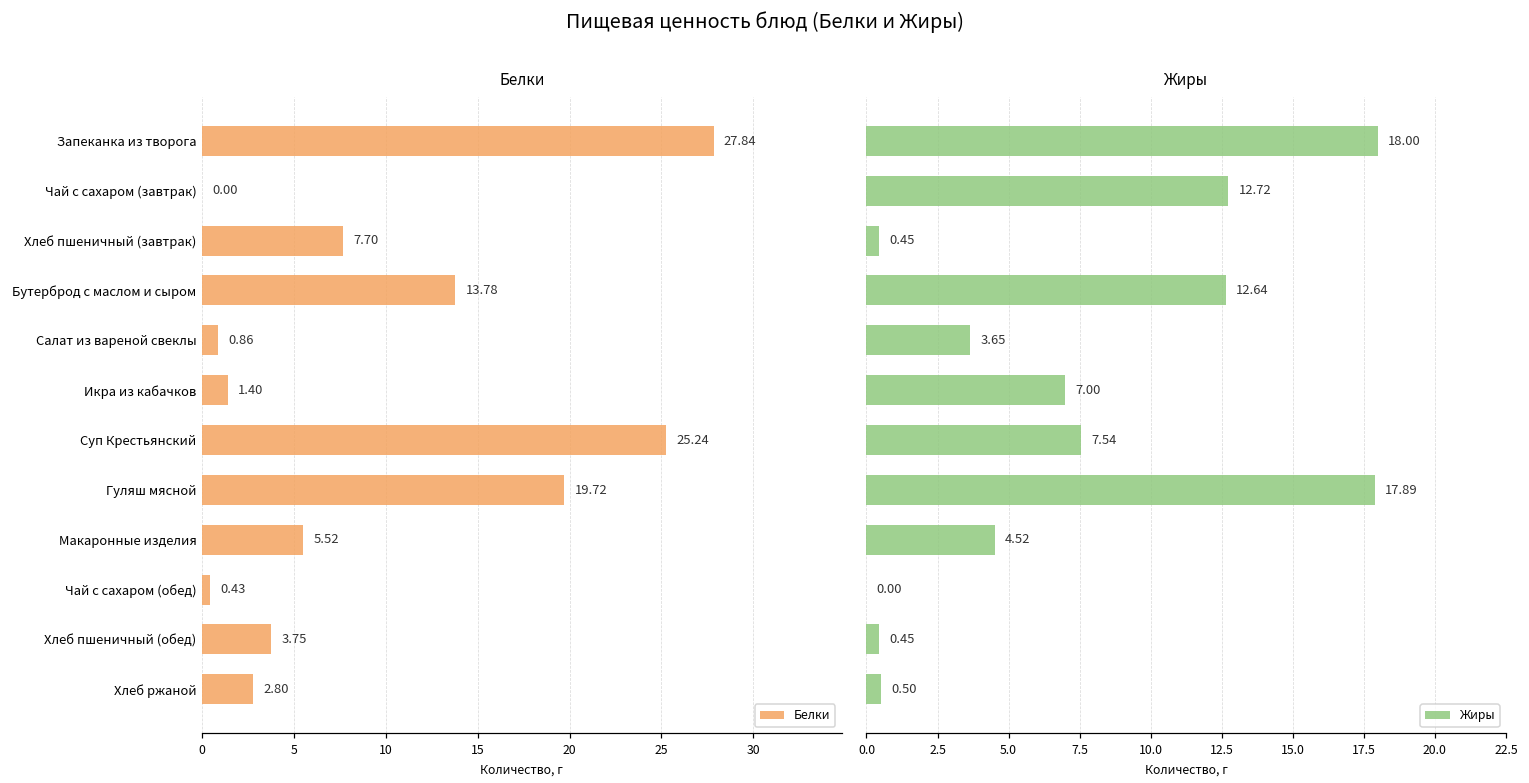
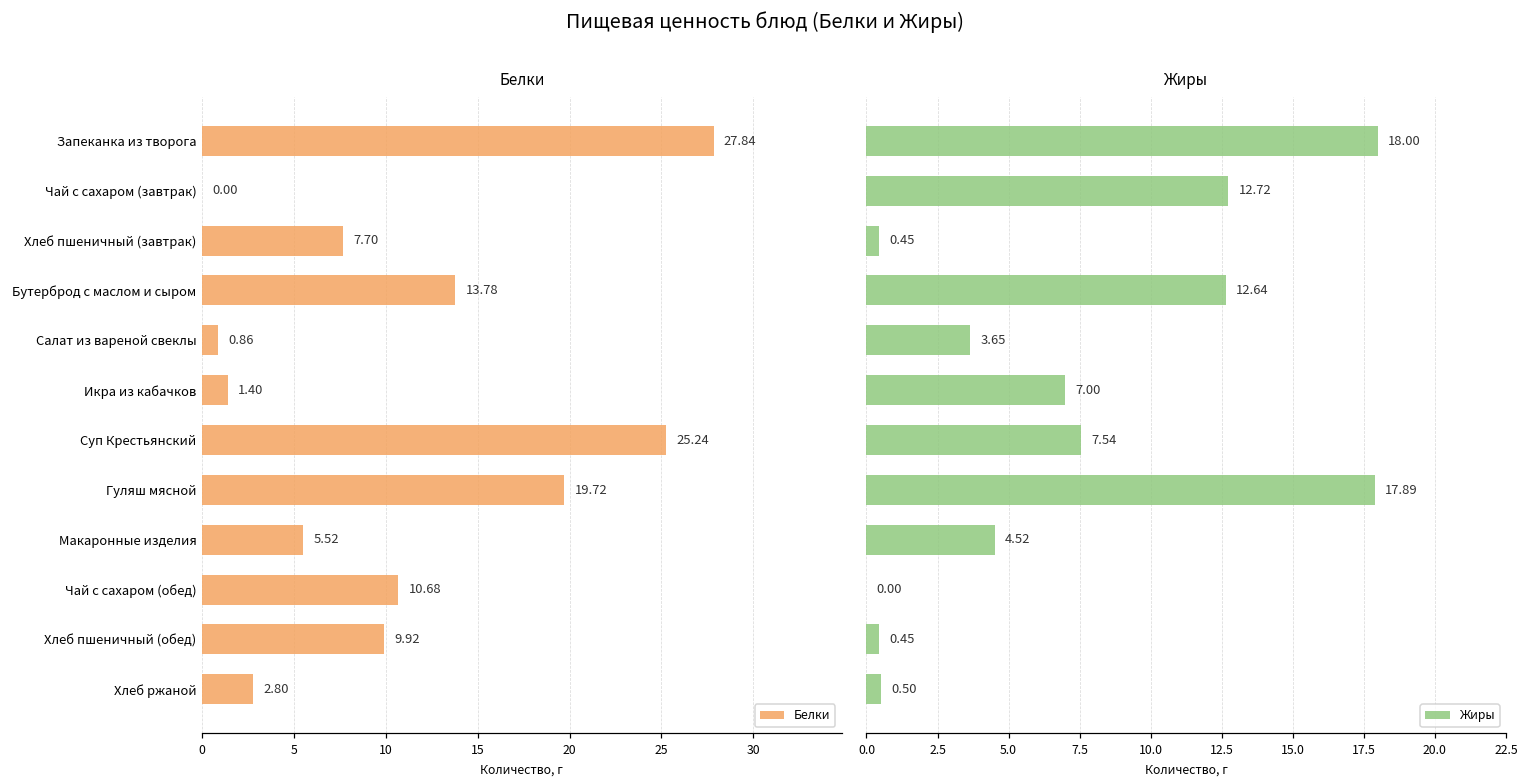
Белки, Чай с сахаром (обед): 0.43 -> 10.68
Белки, Хлеб пшеничный (обед): 3.75 -> 9.92
